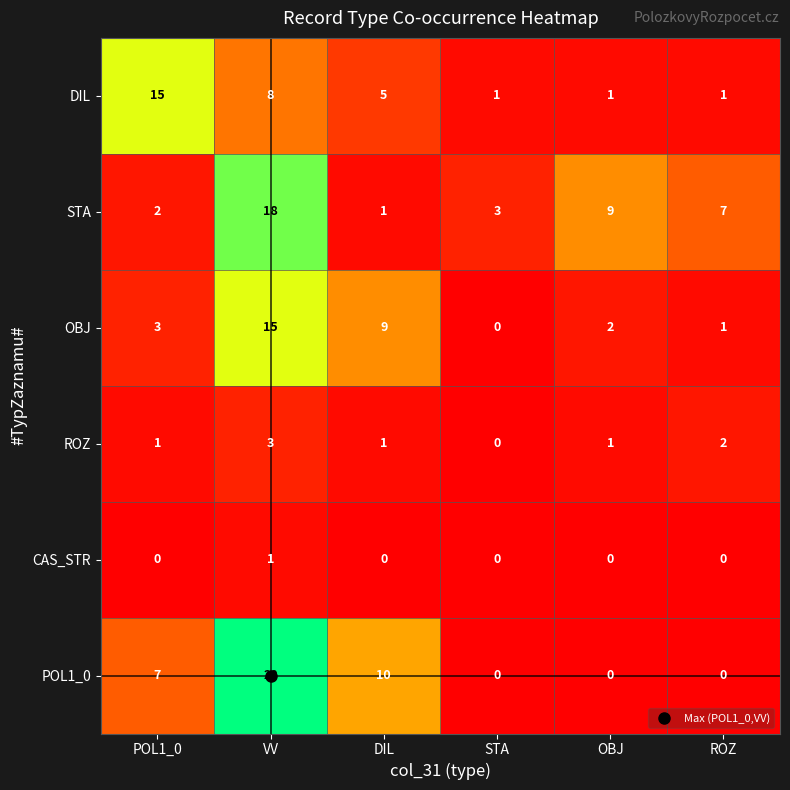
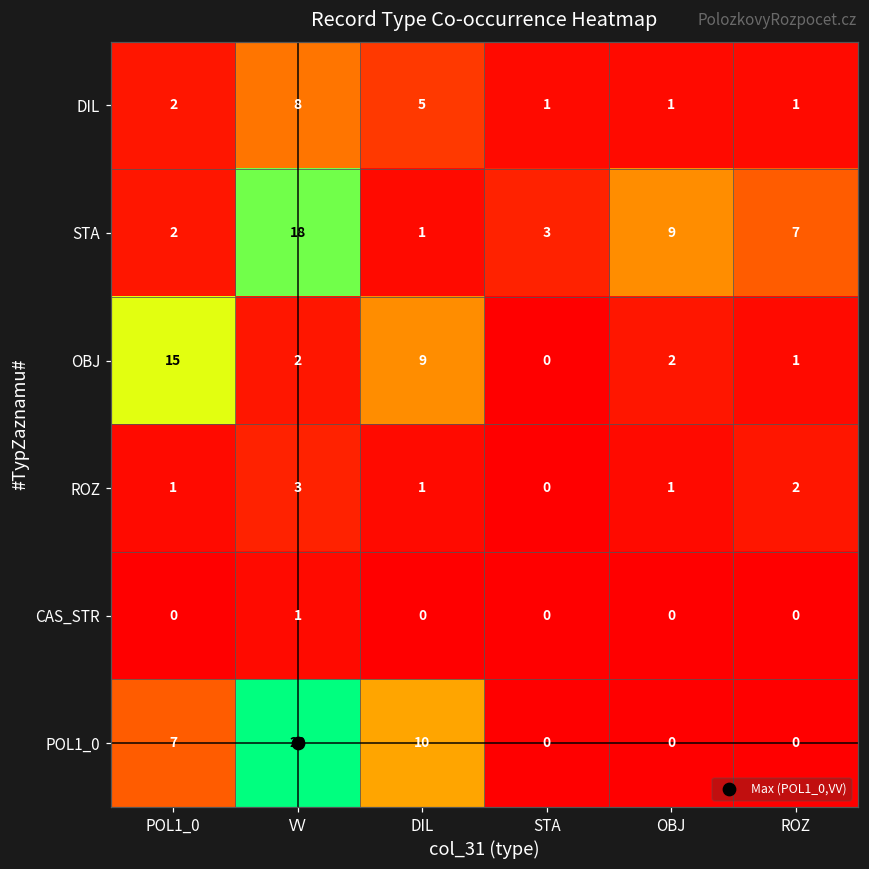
DIL, POL1_0: 15 -> 2
OBJ, POL1_0: 3 -> 15
OBJ, VV: 15 -> 2
